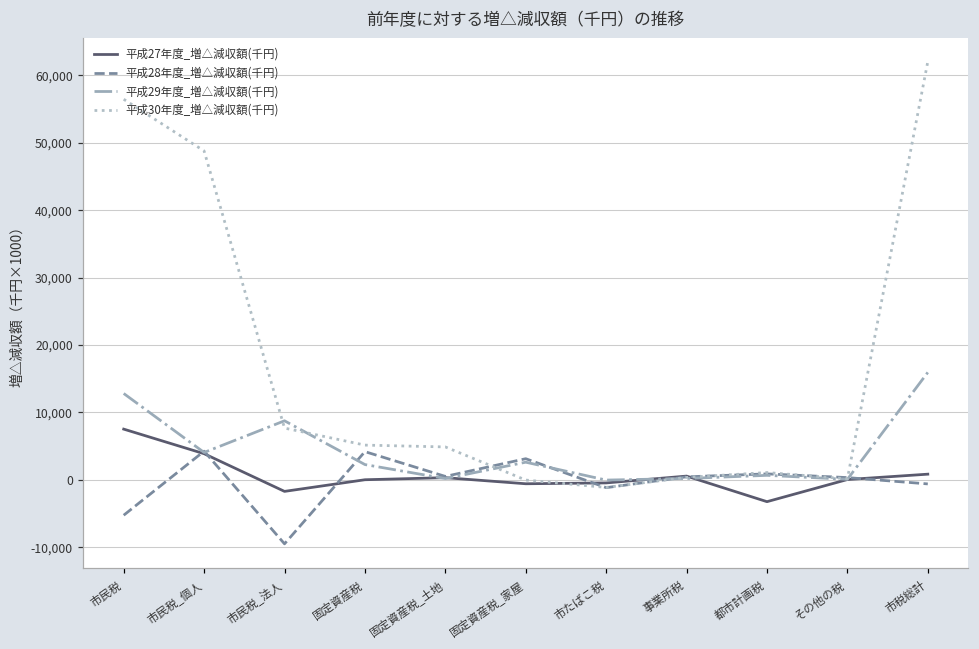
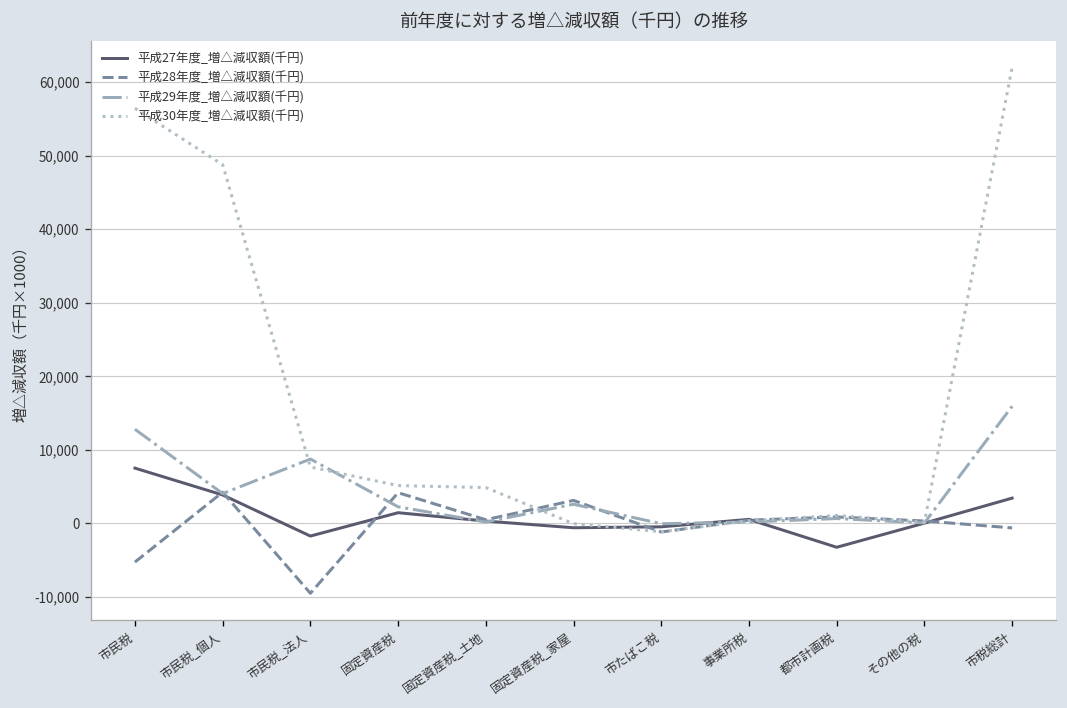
平成27年度_増△減収額(千円), 固定資産税: 0 -> 1,000
平成27年度_増△減収額(千円), 市税総計: 1,000 -> 3,000
